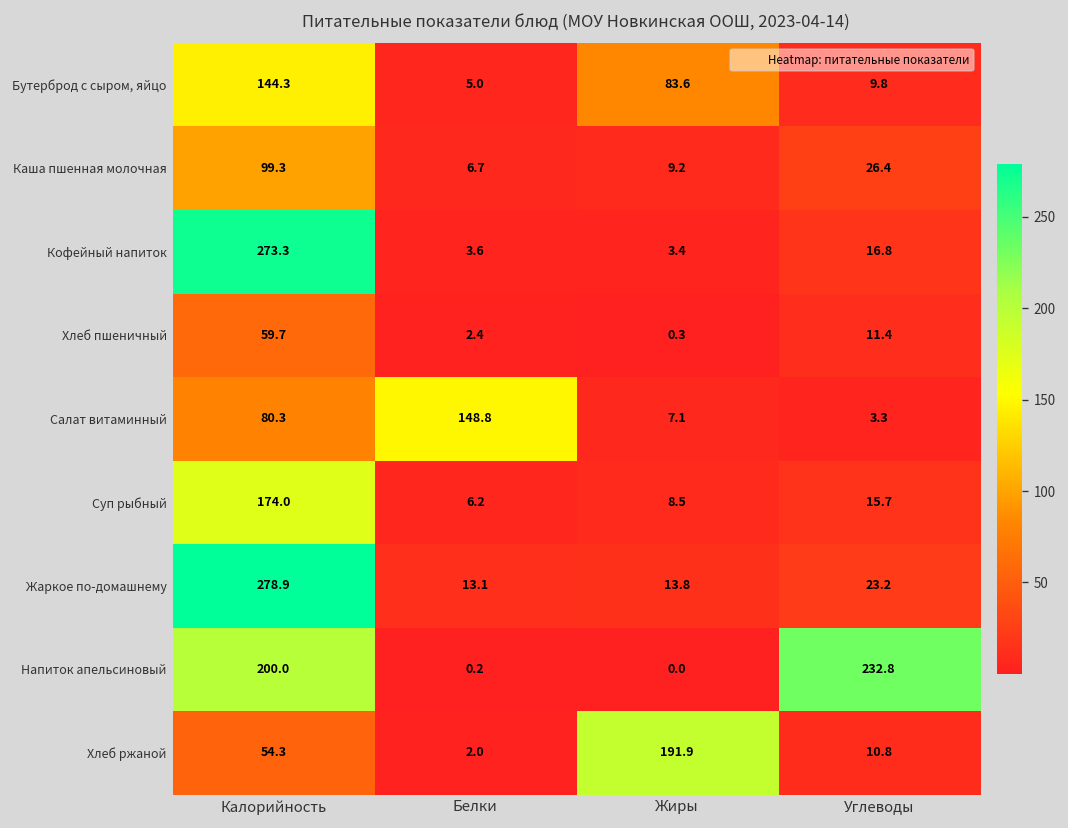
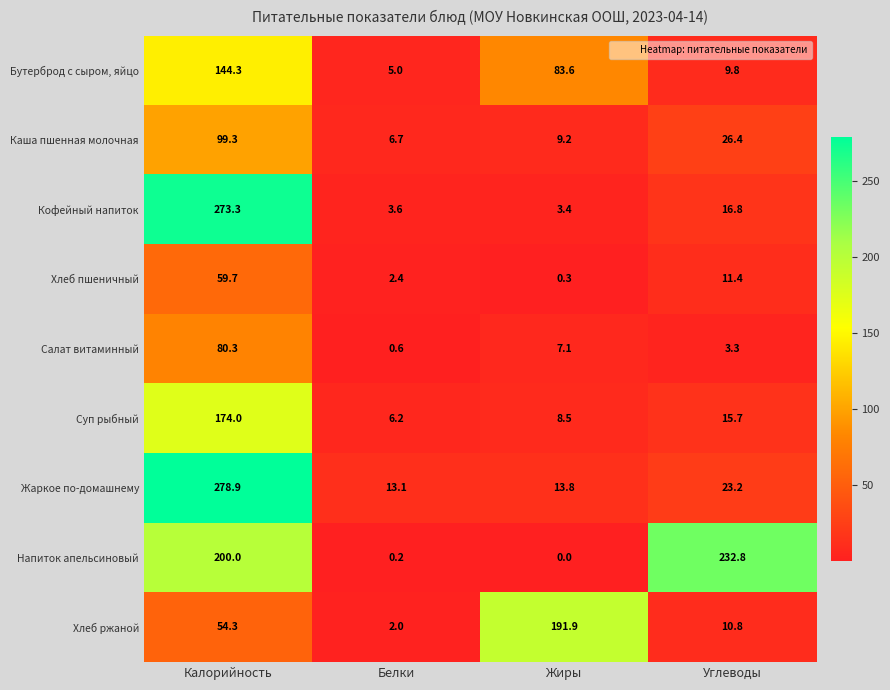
Салат витаминный, Белки: 148.8 -> 0.6
